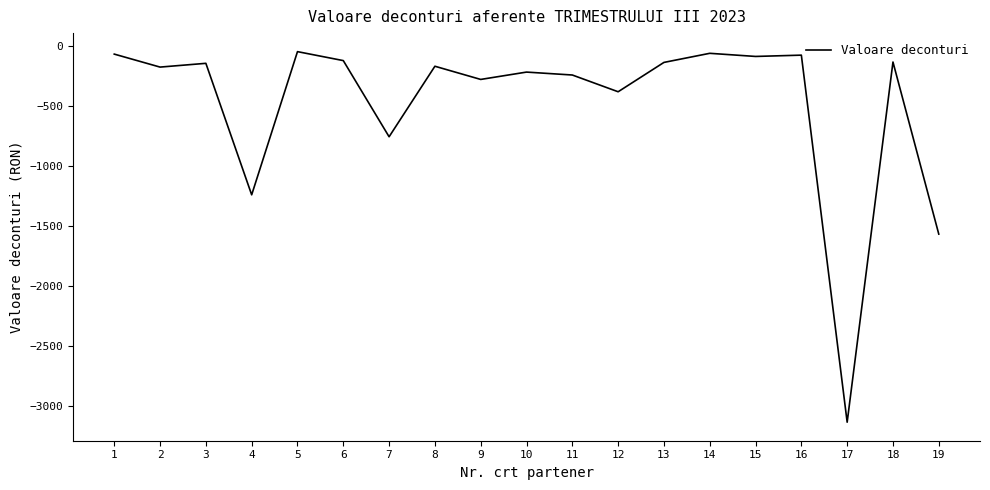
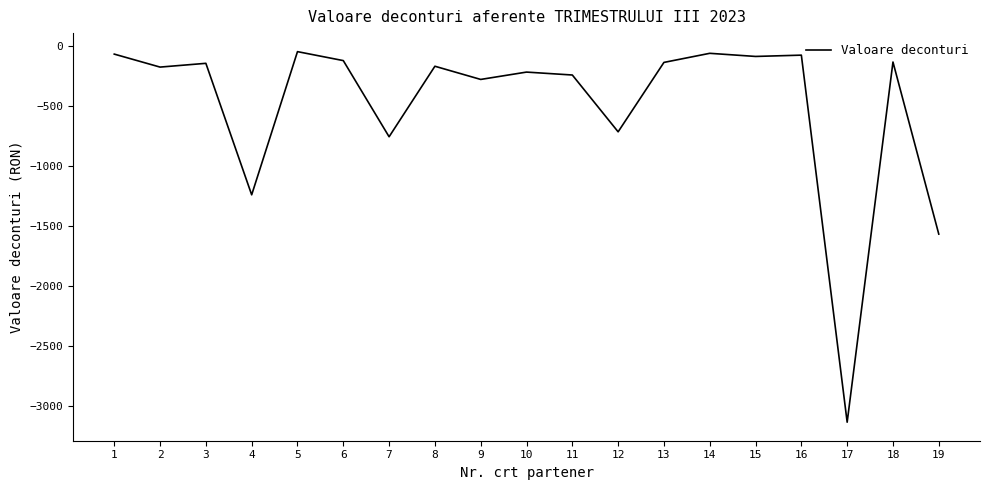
12: -380 -> -720
